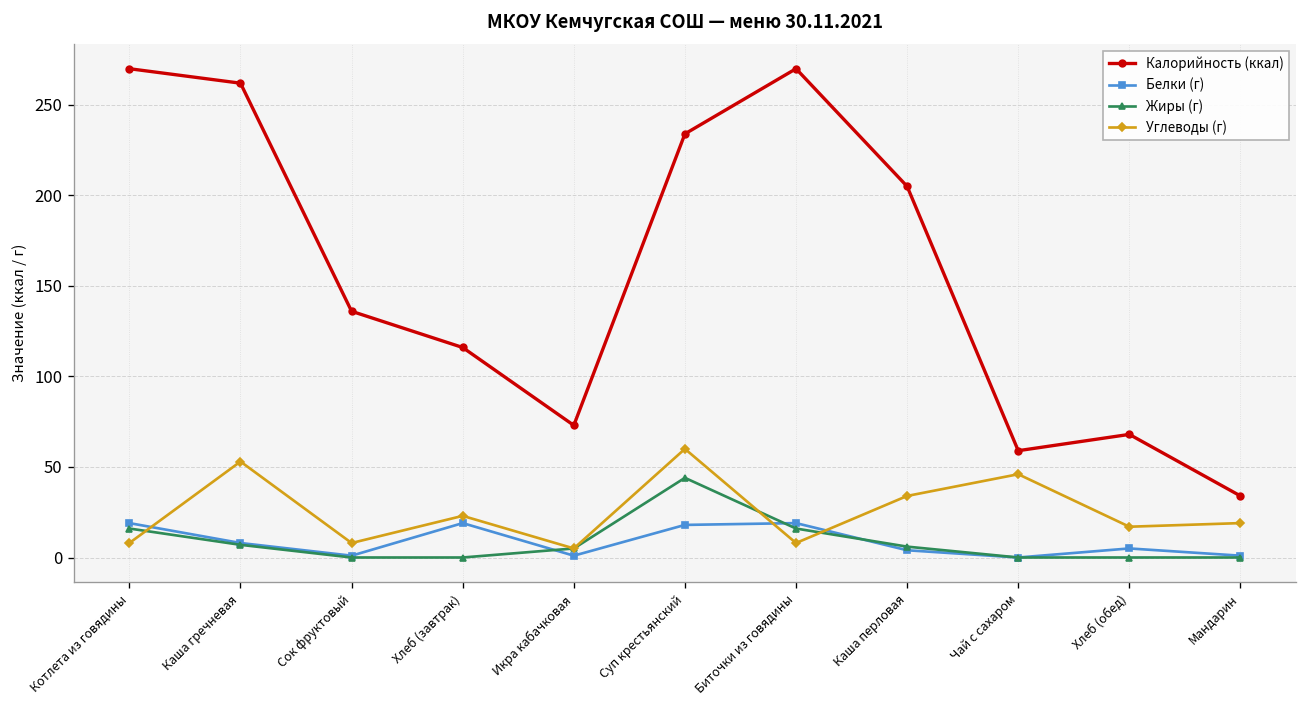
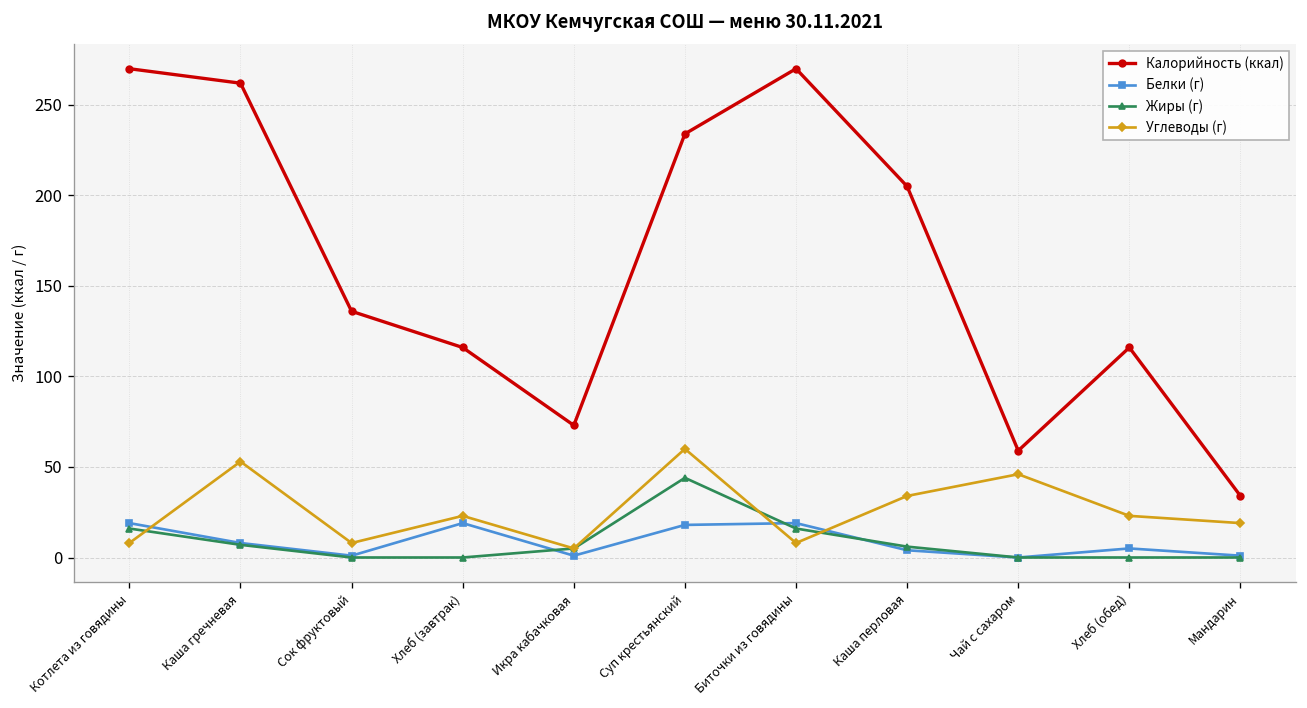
Калорийность (ккал), Хлеб (обед): 68 -> 116
Углеводы (г), Хлеб (обед): 17 -> 23
